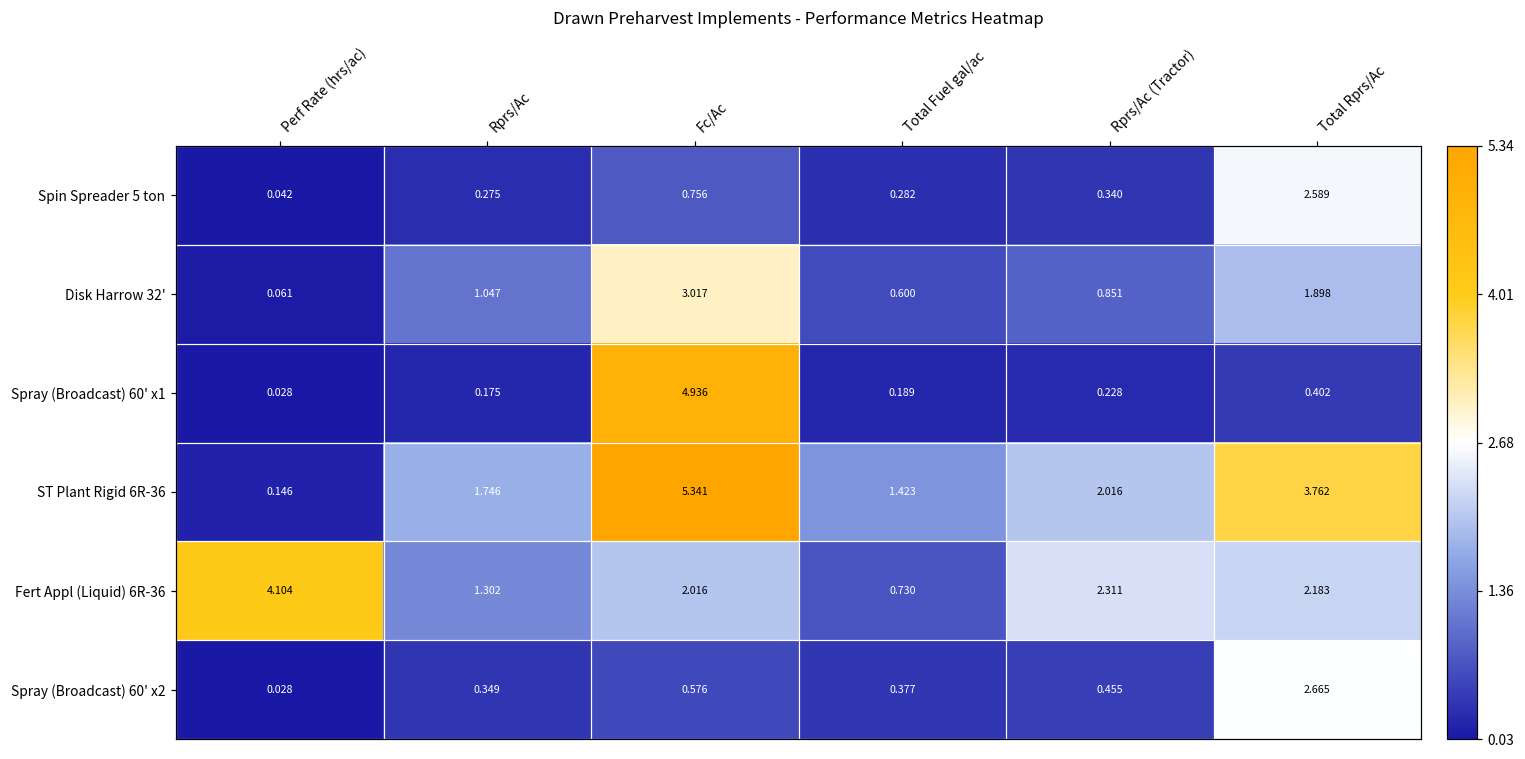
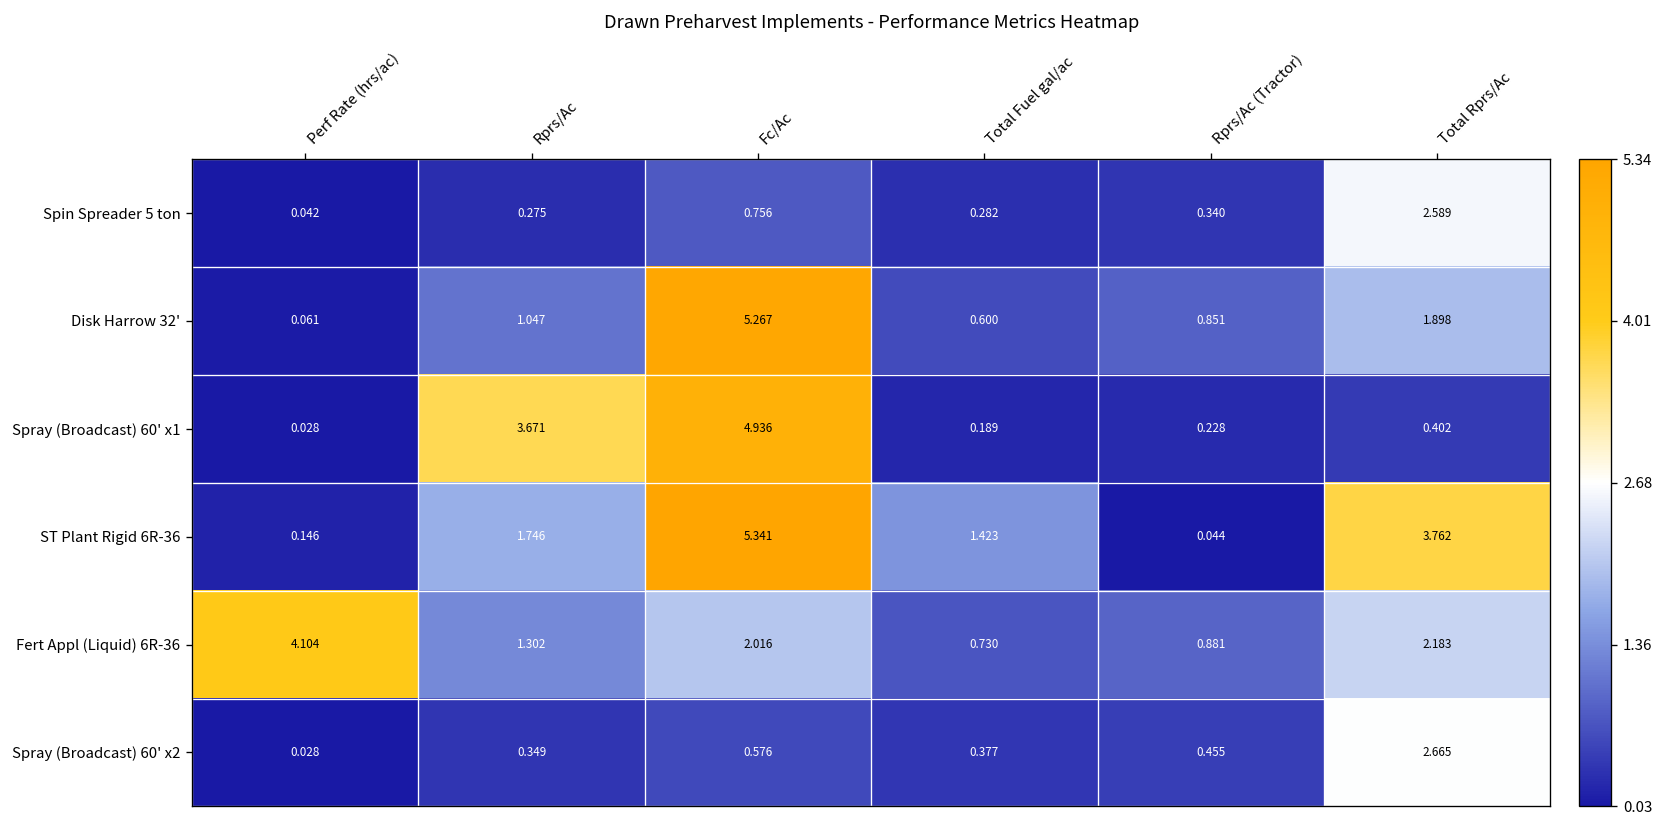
Disk Harrow 32', Fc/Ac: 3.017 -> 5.267
Spray (Broadcast) 60' x1, Rprs/Ac: 0.175 -> 3.671
ST Plant Rigid 6R-36, Rprs/Ac (Tractor): 2.016 -> 0.044
Fert Appl (Liquid) 6R-36, Rprs/Ac (Tractor): 2.311 -> 0.881
